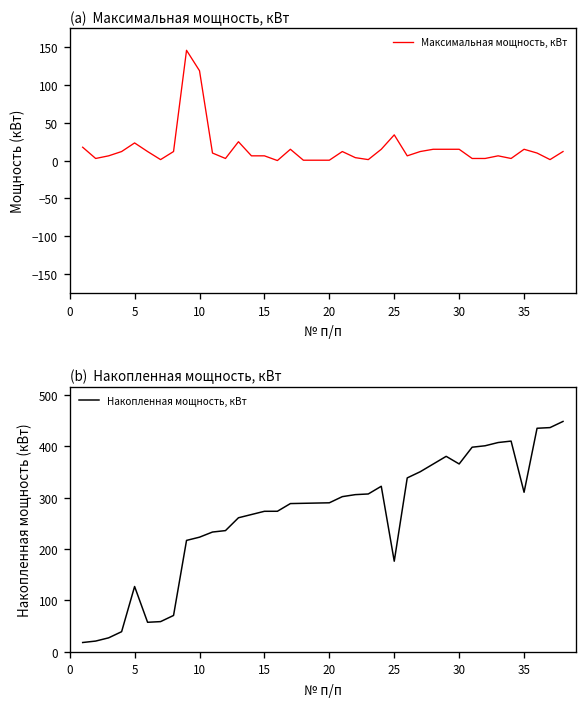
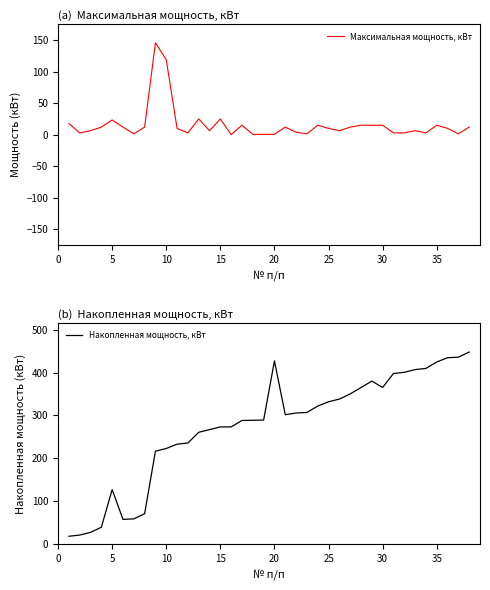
(a) Максимальная мощность, кВт, 15: 10 -> 20
(a) Максимальная мощность, кВт, 25: 30 -> 10
(b) Накопленная мощность, кВт, 20: 290 -> 430
(b) Накопленная мощность, кВт, 25: 180 -> 330
(b) Накопленная мощность, кВт, 35: 310 -> 430
